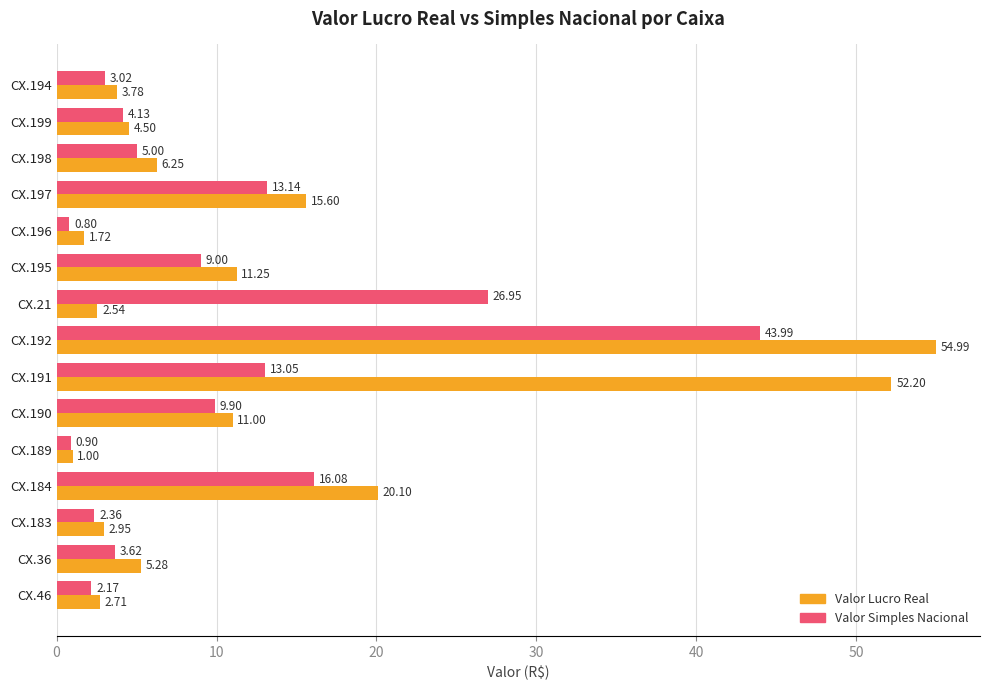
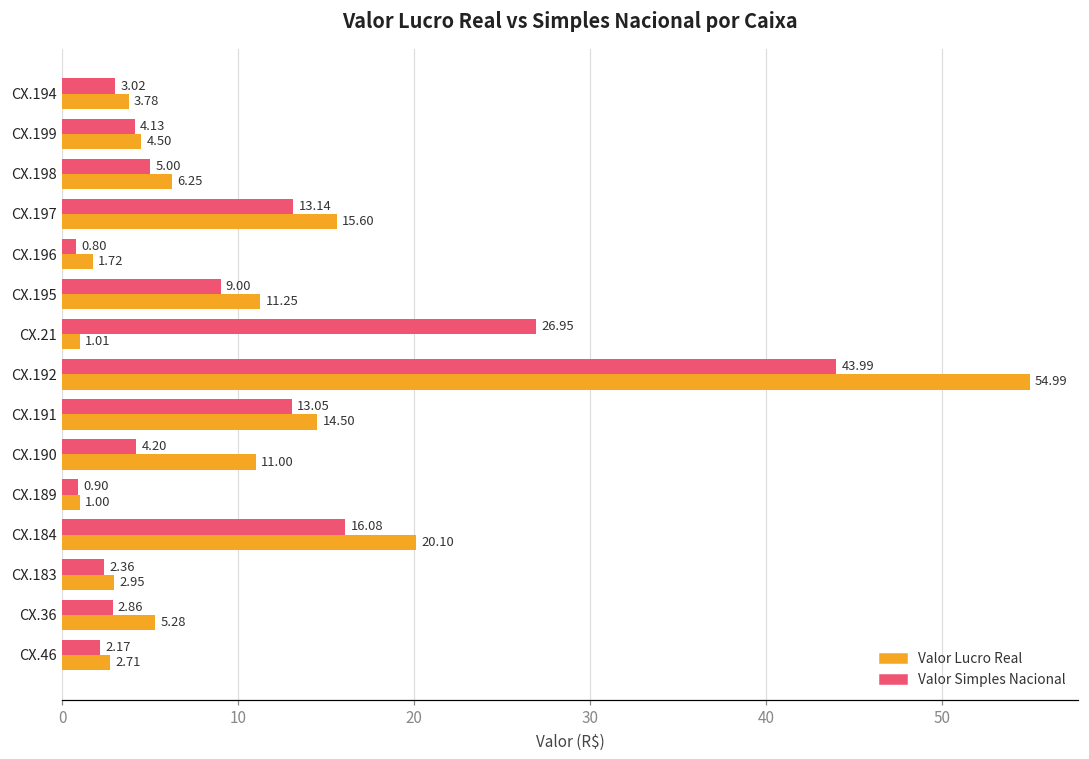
Valor Lucro Real, CX.21: 2.54 -> 1.01
Valor Lucro Real, CX.191: 52.20 -> 14.50
Valor Simples Nacional, CX.190: 9.90 -> 4.20
Valor Simples Nacional, CX.36: 3.62 -> 2.86
